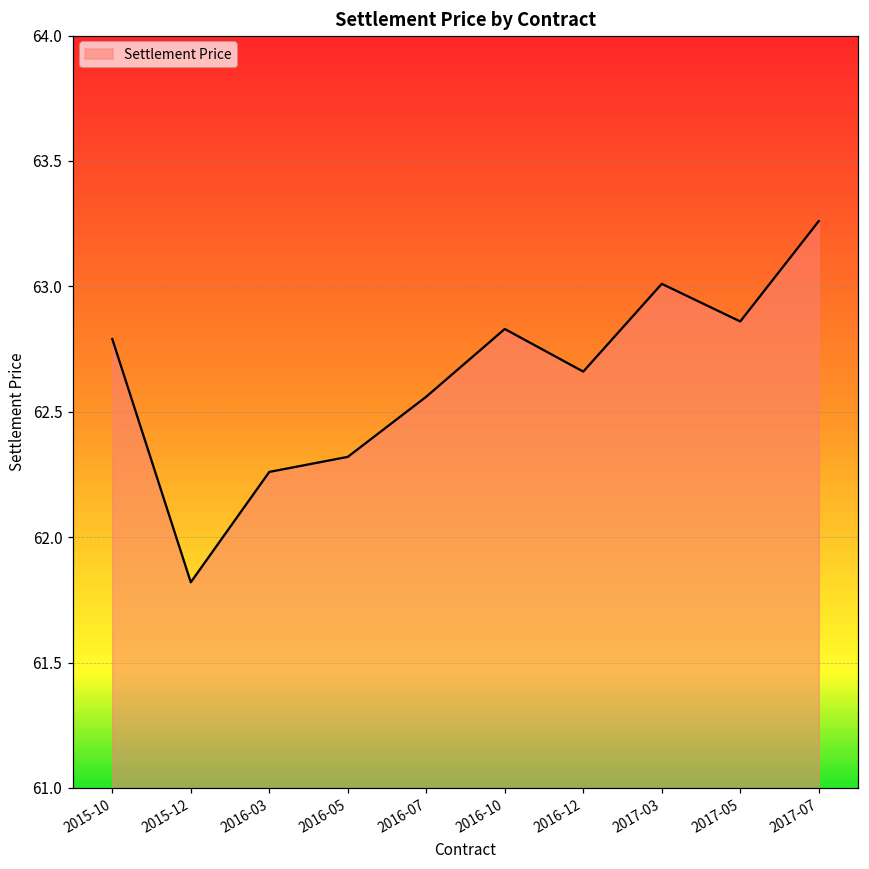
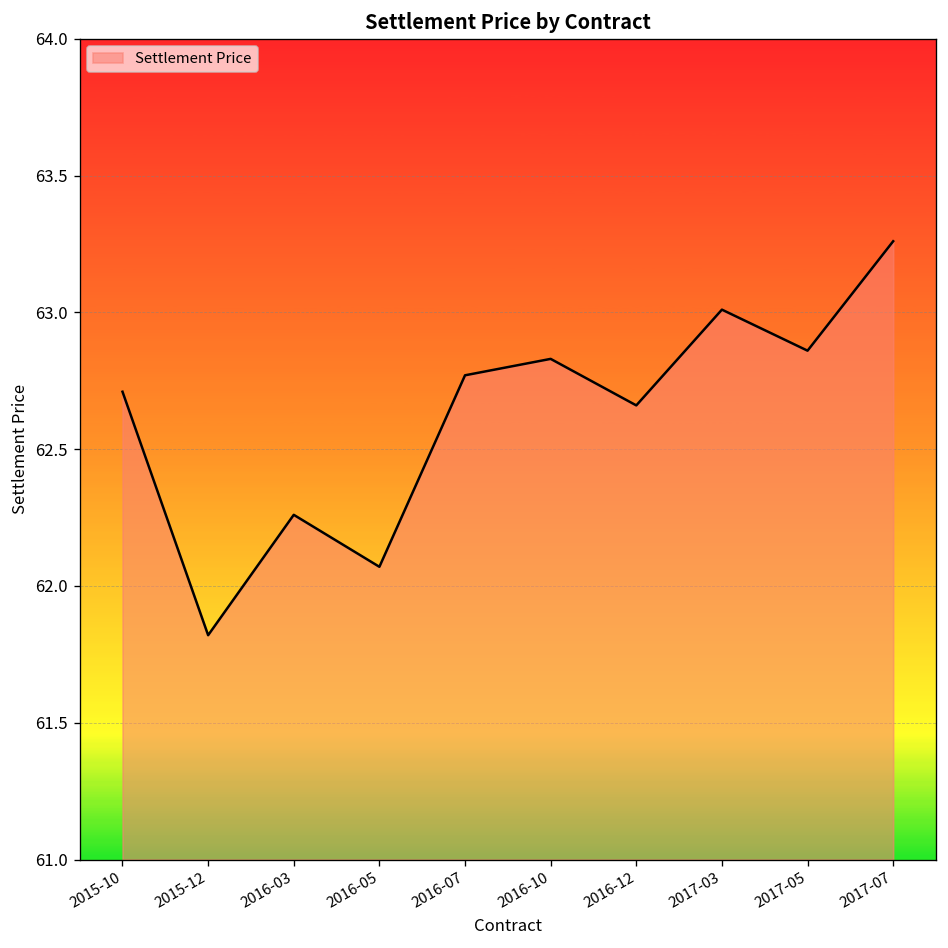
2015-10: 62.79 -> 62.71
2016-05: 62.32 -> 62.07
2016-07: 62.56 -> 62.77
